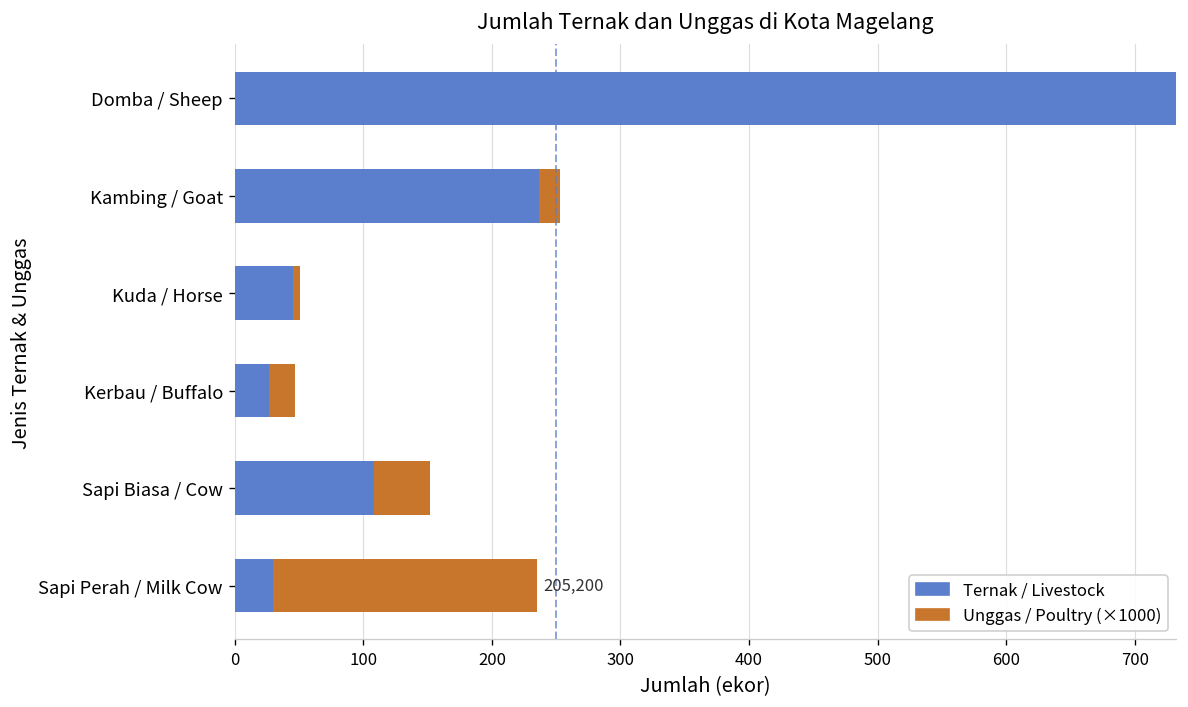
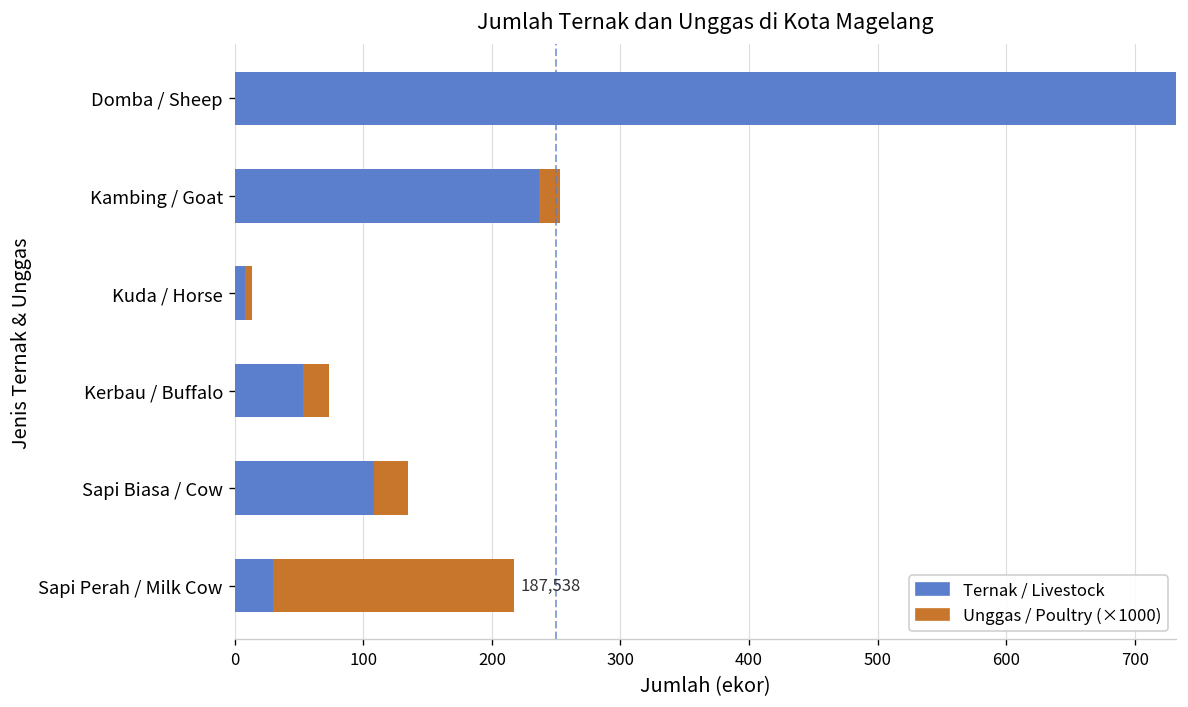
Ternak / Livestock, Kuda / Horse: 45 -> 8
Ternak / Livestock, Kerbau / Buffalo: 27 -> 53
Unggas / Poultry (×1000), Sapi Biasa / Cow: 44 -> 27
Unggas / Poultry (×1000), Sapi Perah / Milk Cow: 205,200 -> 187,538
